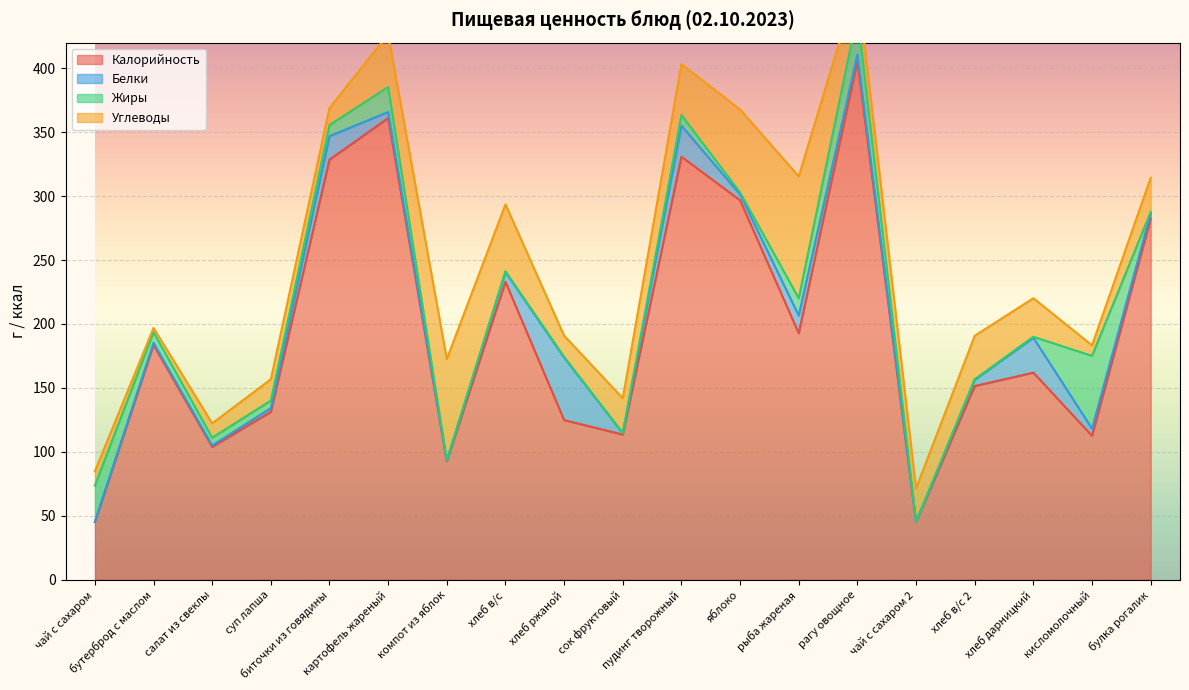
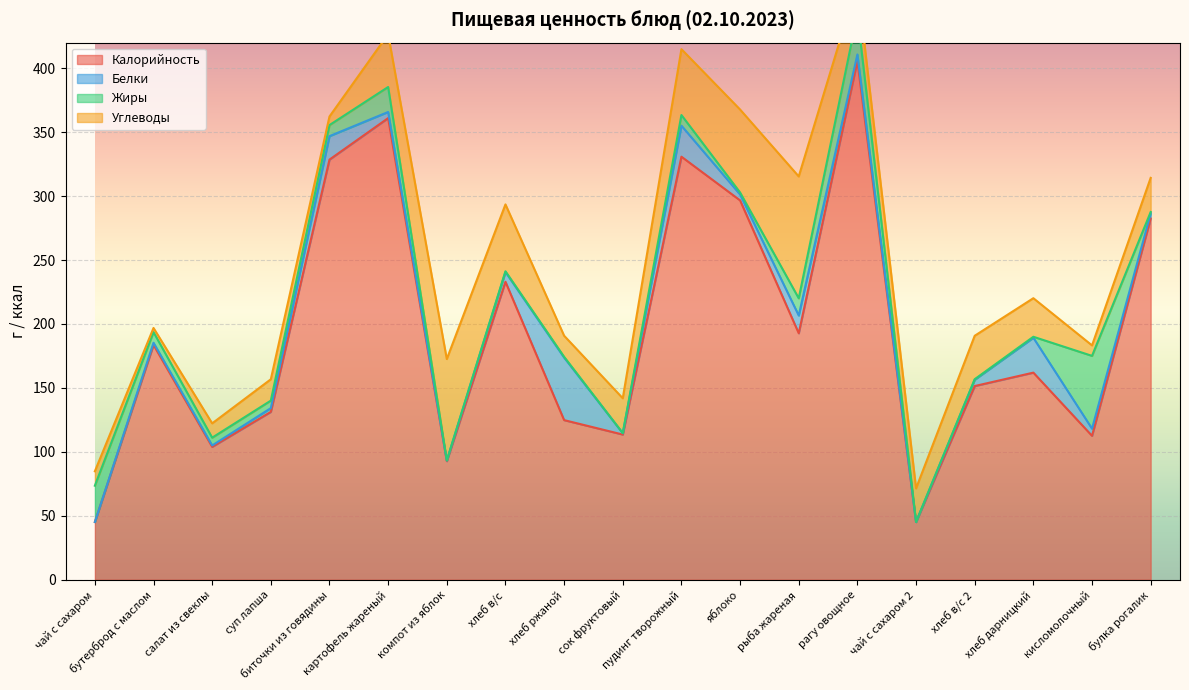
Углеводы, биточки из говядины: 13 -> 7
Углеводы, пудинг творожный: 40 -> 52
